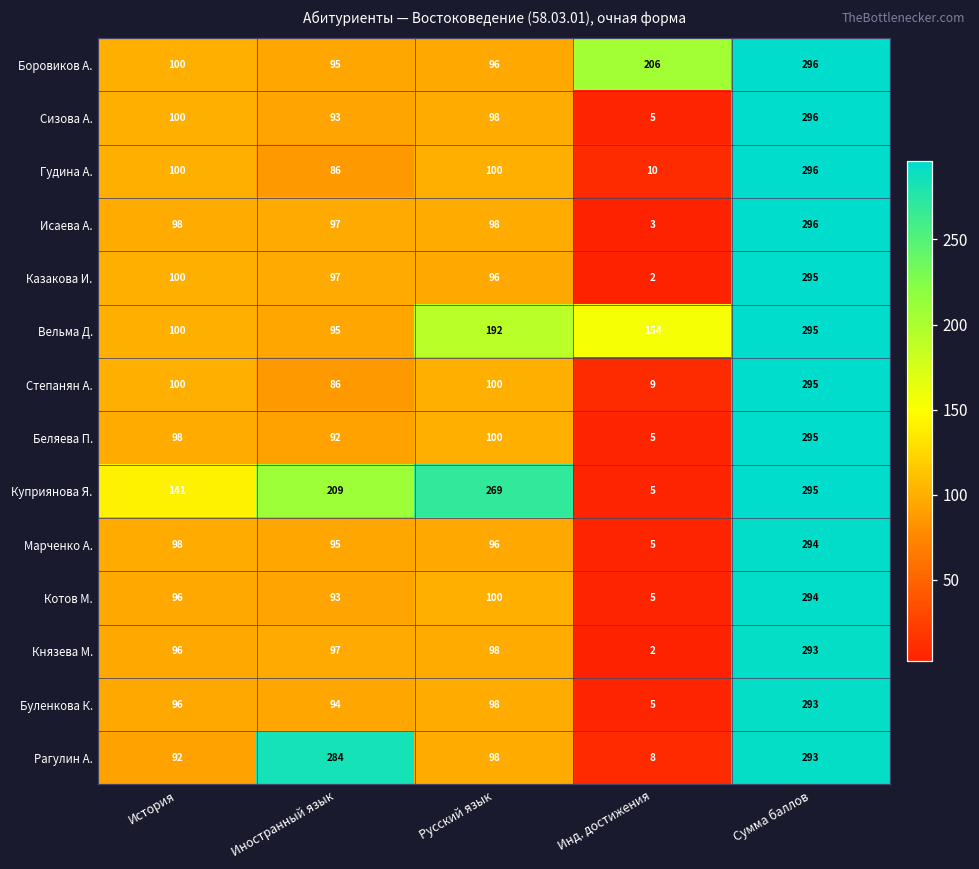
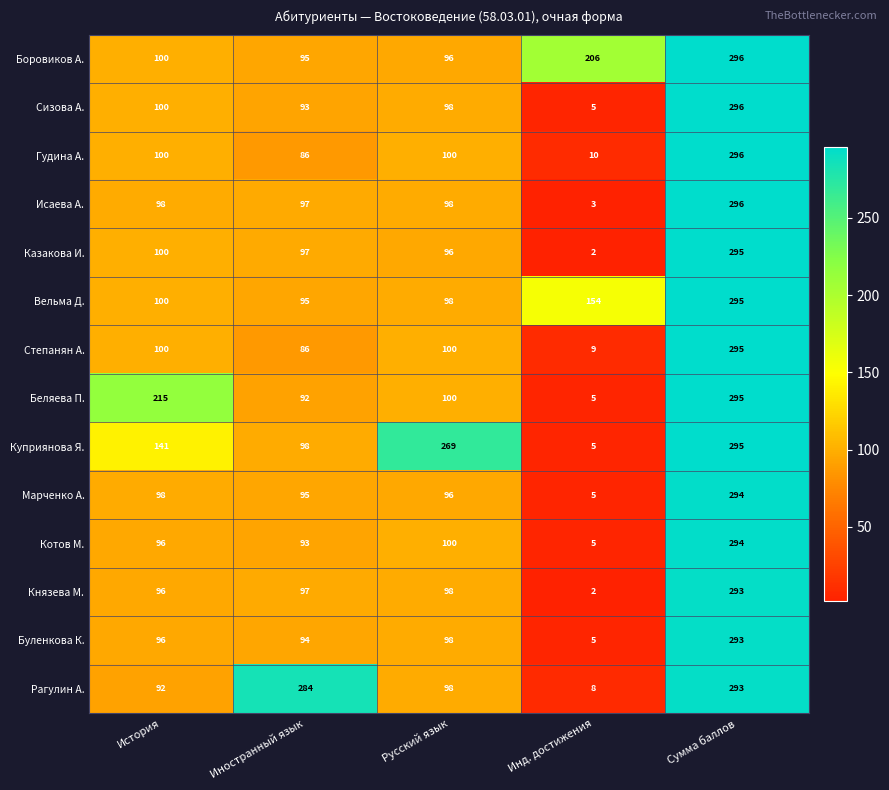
Вельма Д., Русский язык: 192 -> 98
Беляева П., История: 98 -> 215
Куприянова Я., Иностранный язык: 209 -> 98
